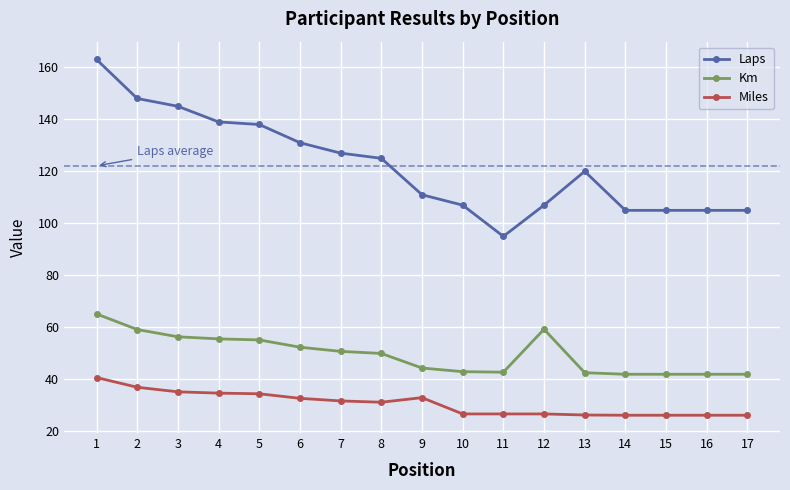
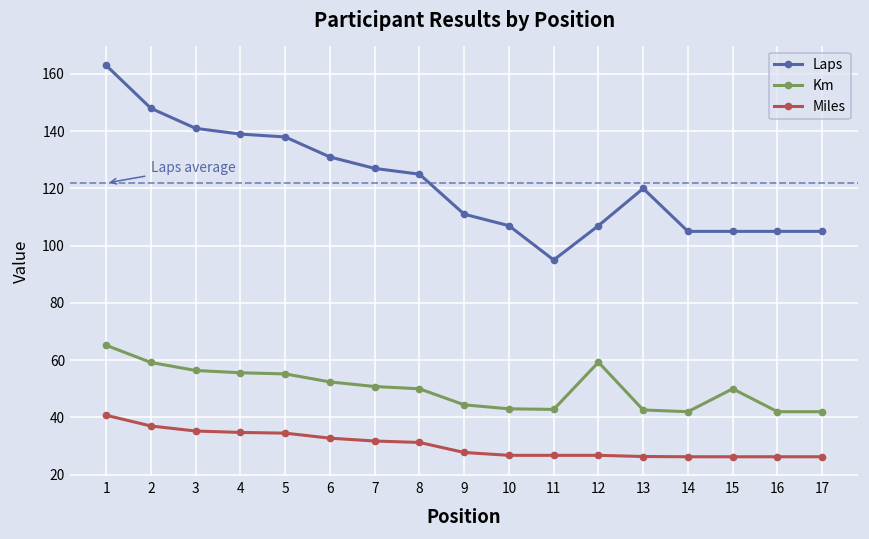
Laps, 3: 145 -> 141
Miles, 9: 33 -> 28
Km, 15: 42 -> 50
